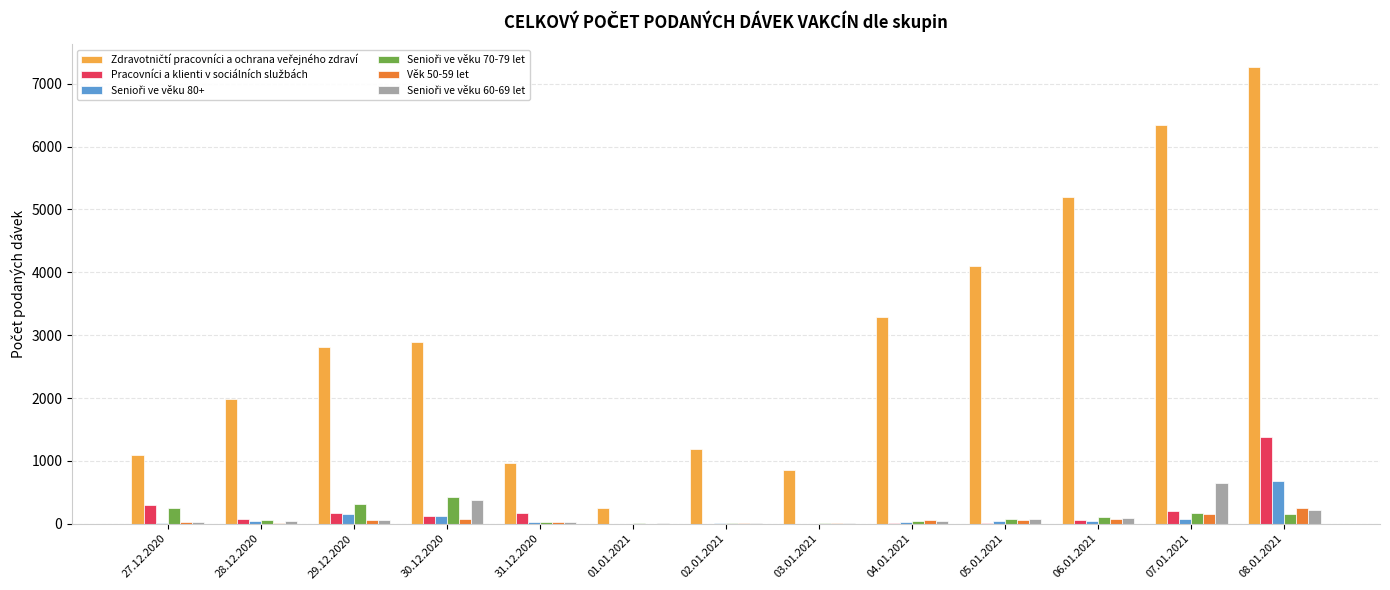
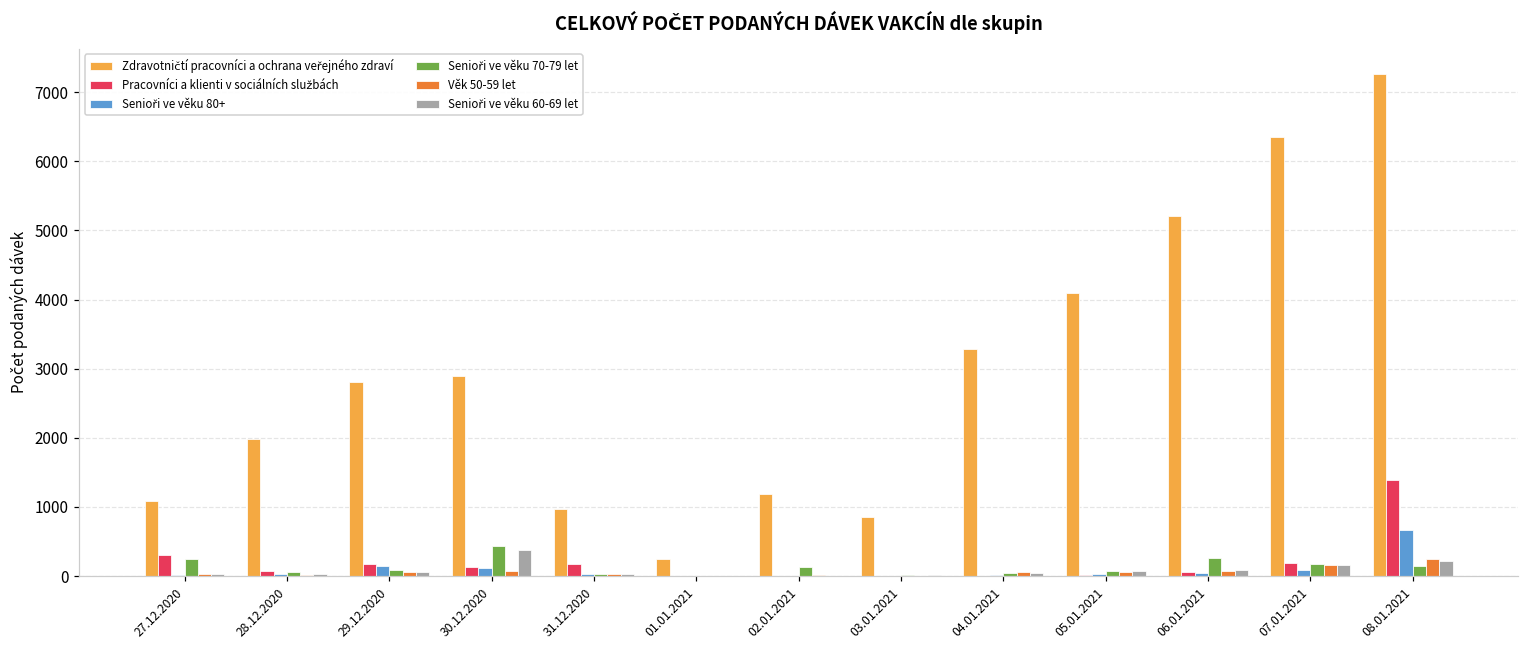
Senioři ve věku 70-79 let, 29.12.2020: 300 -> 100
Senioři ve věku 70-79 let, 02.01.2021: 0 -> 100
Senioři ve věku 70-79 let, 06.01.2021: 100 -> 300
Senioři ve věku 60-69 let, 07.01.2021: 700 -> 200
